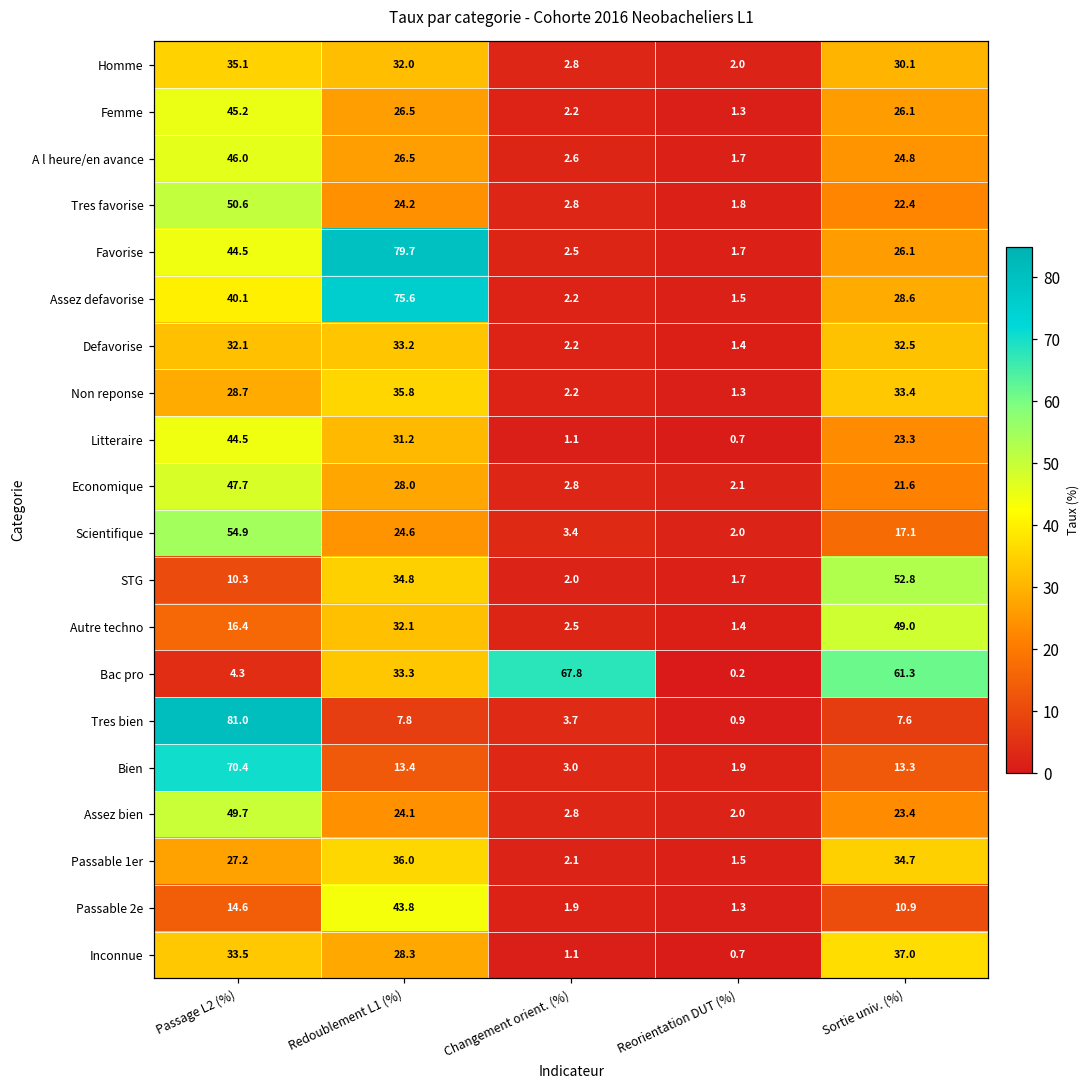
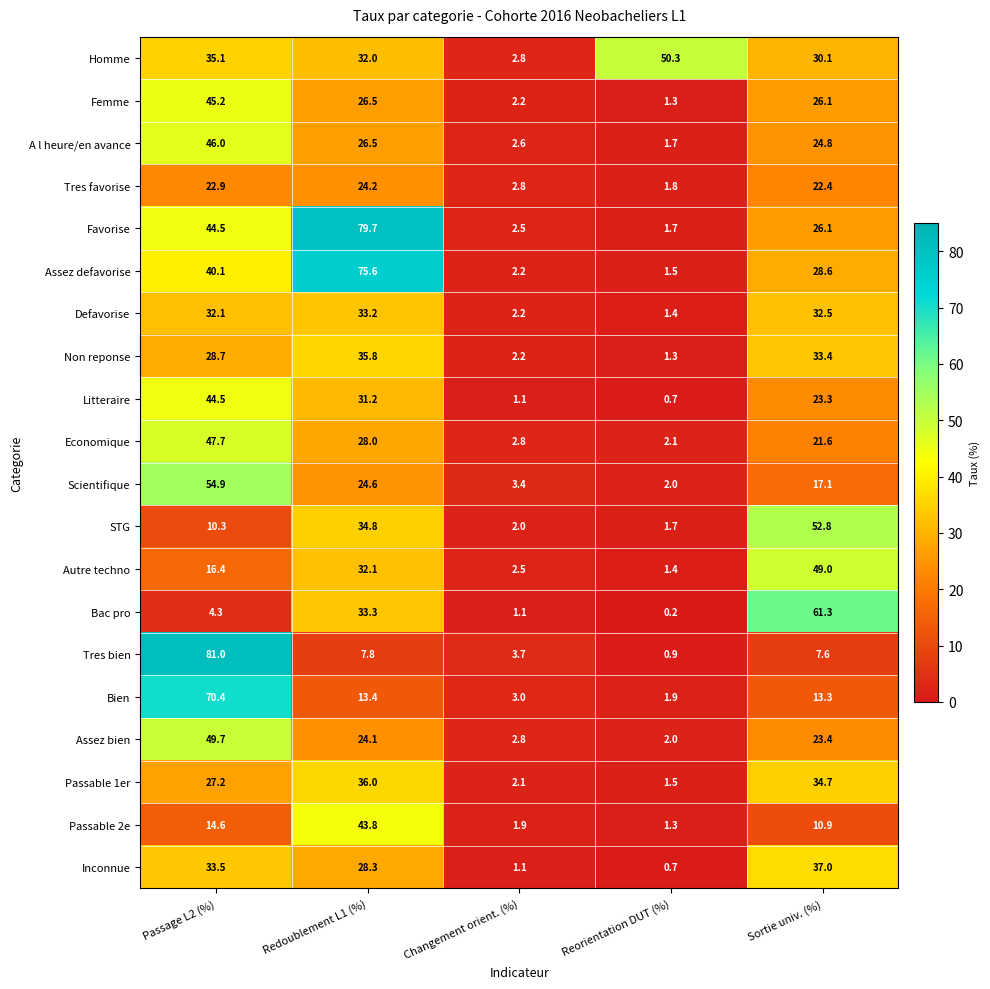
Homme, Reorientation DUT (%): 2.0 -> 50.3
Tres favorise, Passage L2 (%): 50.6 -> 22.9
Bac pro, Changement orient. (%): 67.8 -> 1.1
